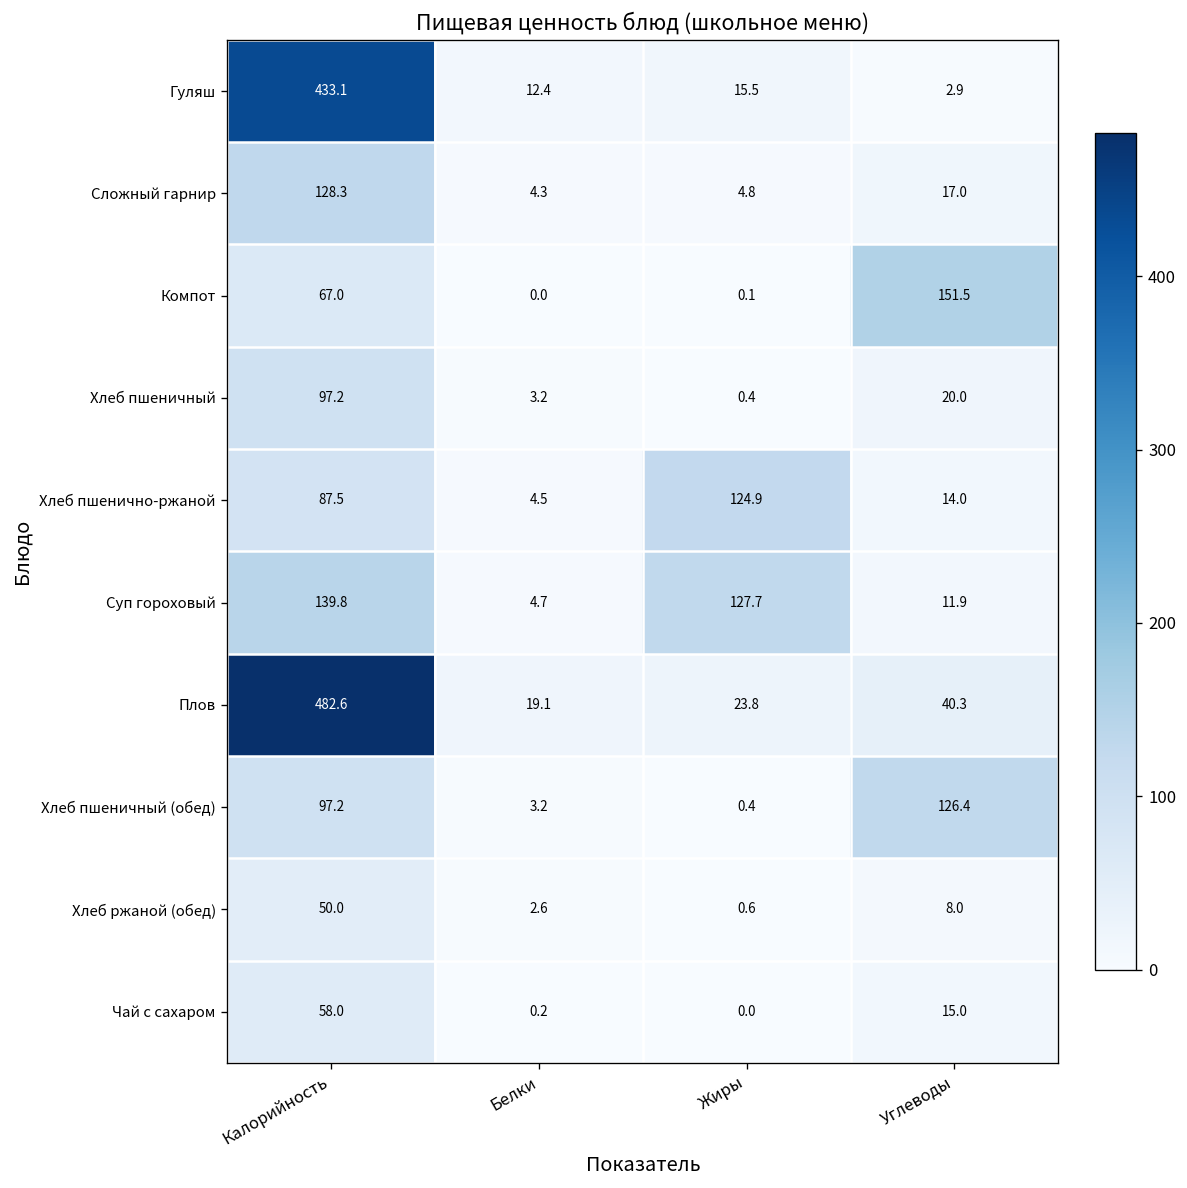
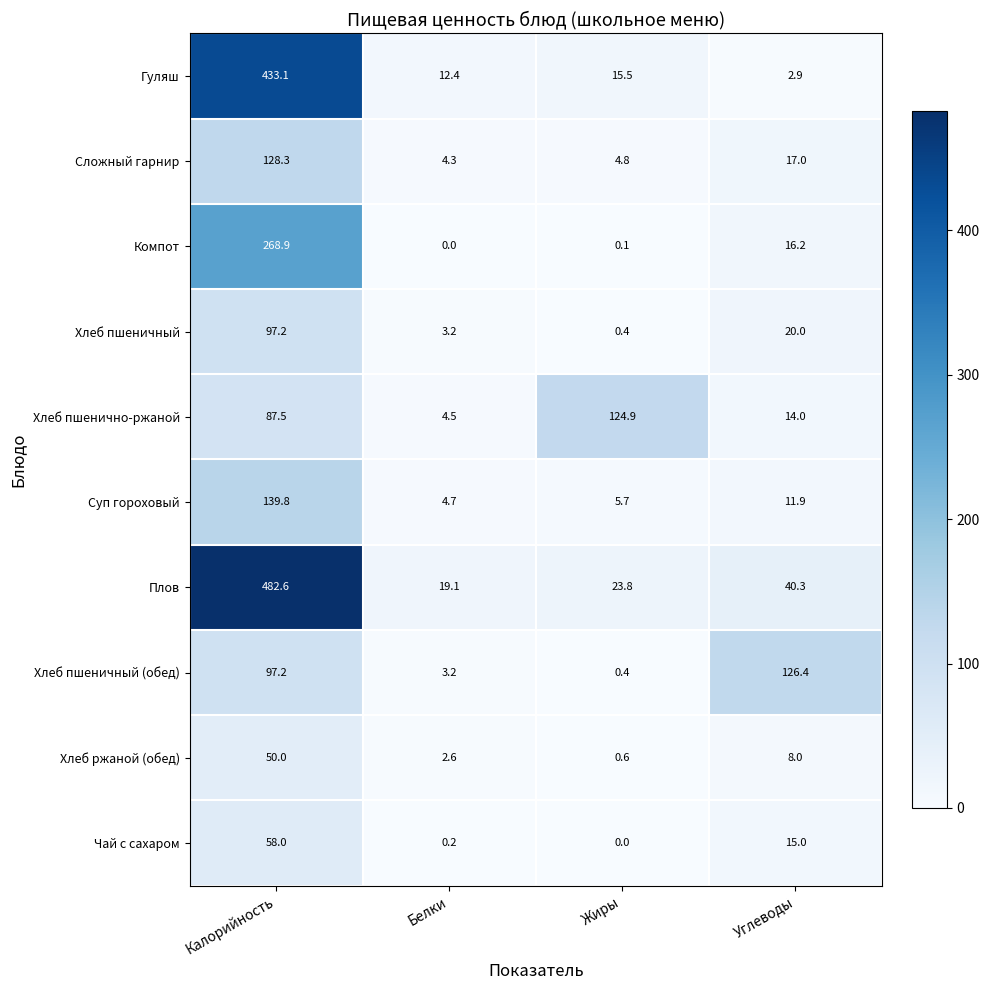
Компот, Калорийность: 67.0 -> 268.9
Компот, Углеводы: 151.5 -> 16.2
Суп гороховый, Жиры: 127.7 -> 5.7
